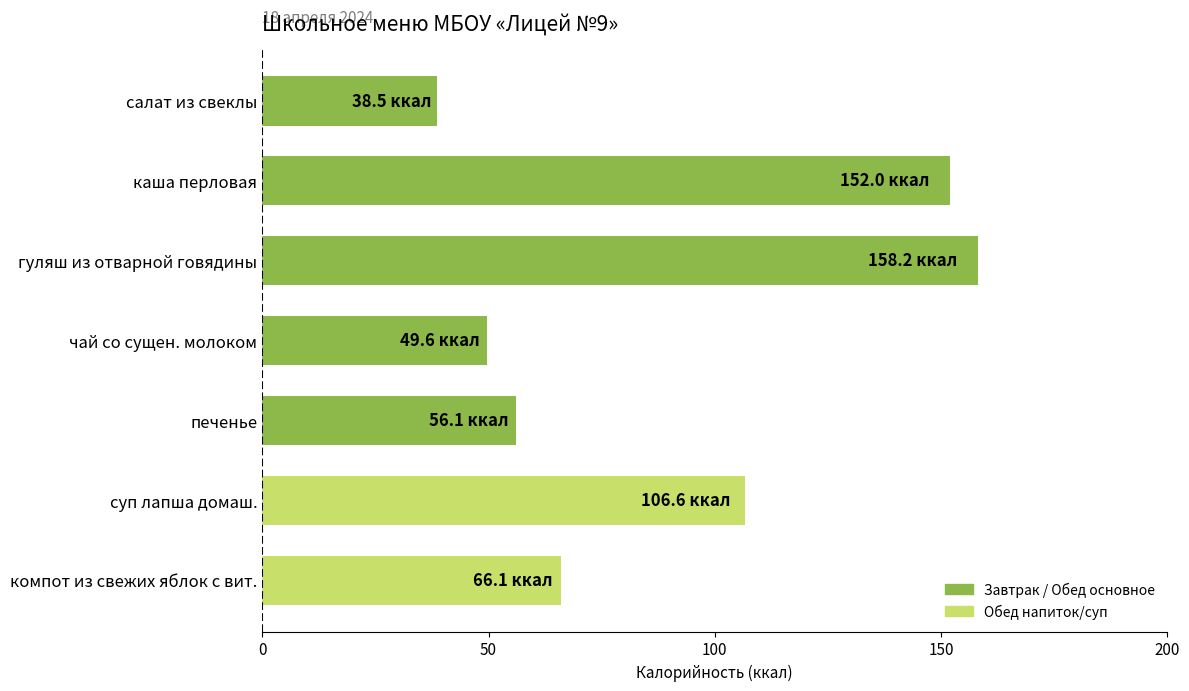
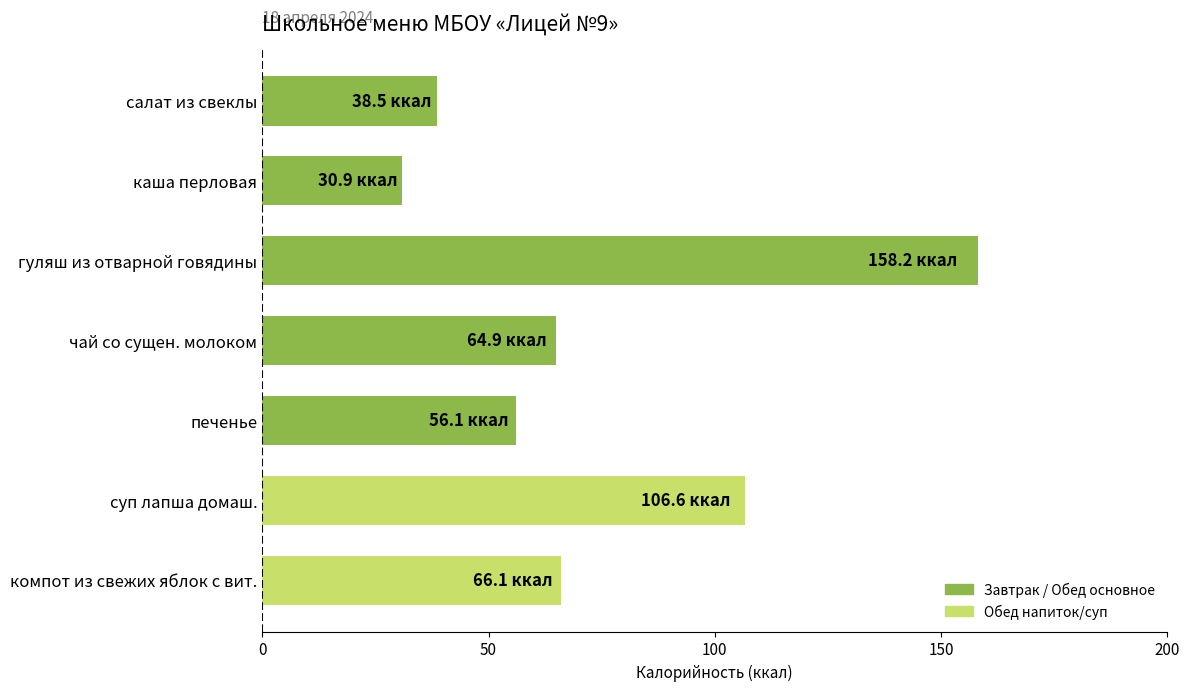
каша перловая: 152.0 -> 30.9
чай со сущен. молоком: 49.6 -> 64.9
